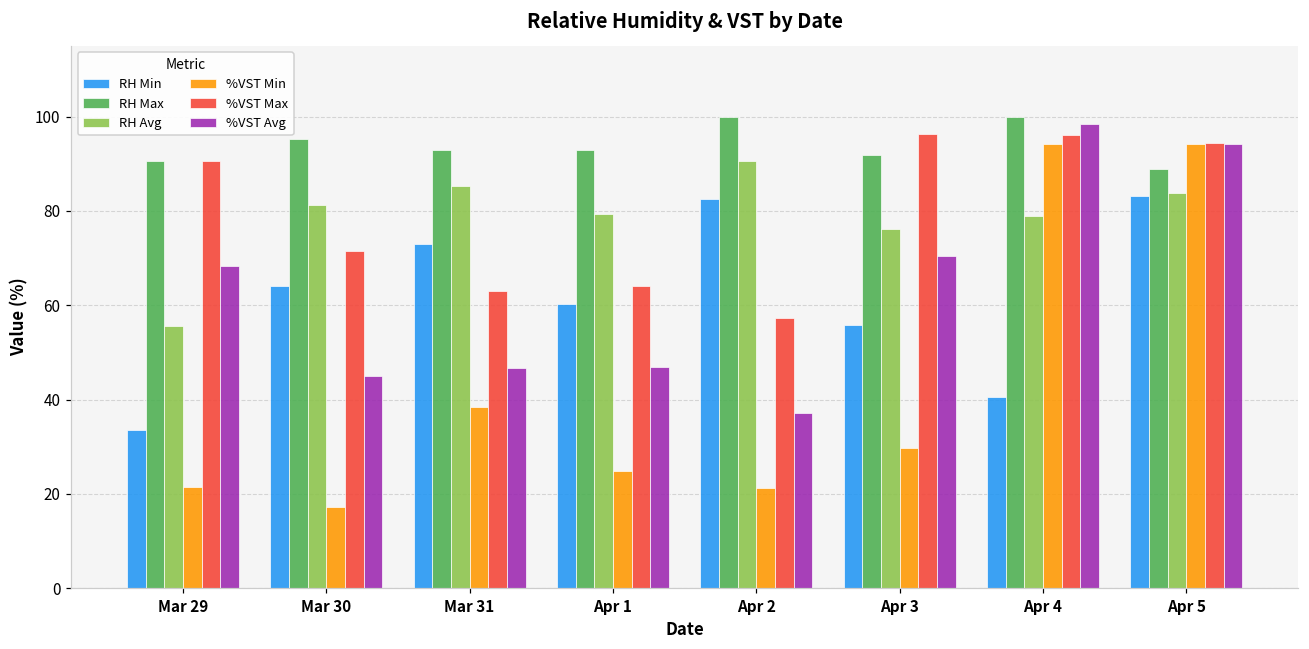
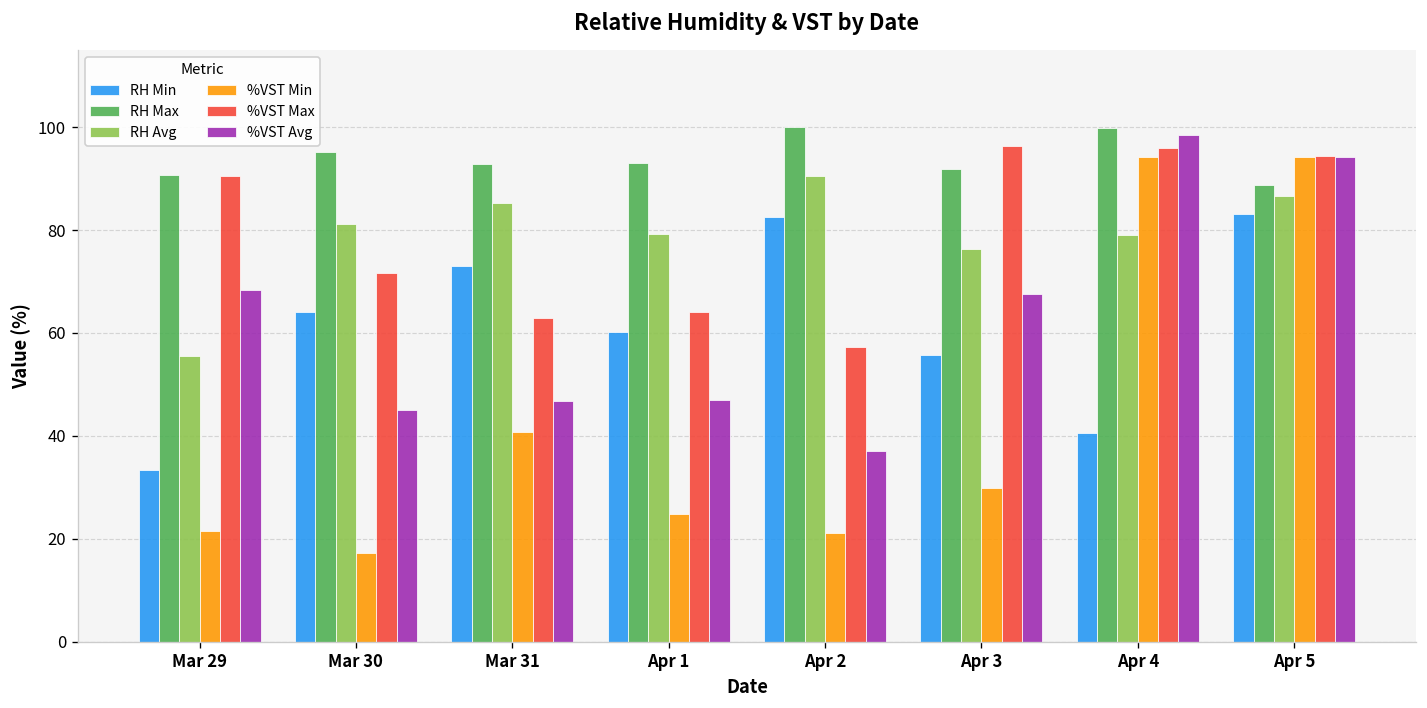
%VST Min, Mar 31: 38 -> 41
%VST Avg, Apr 3: 70 -> 68
RH Avg, Apr 5: 84 -> 87
